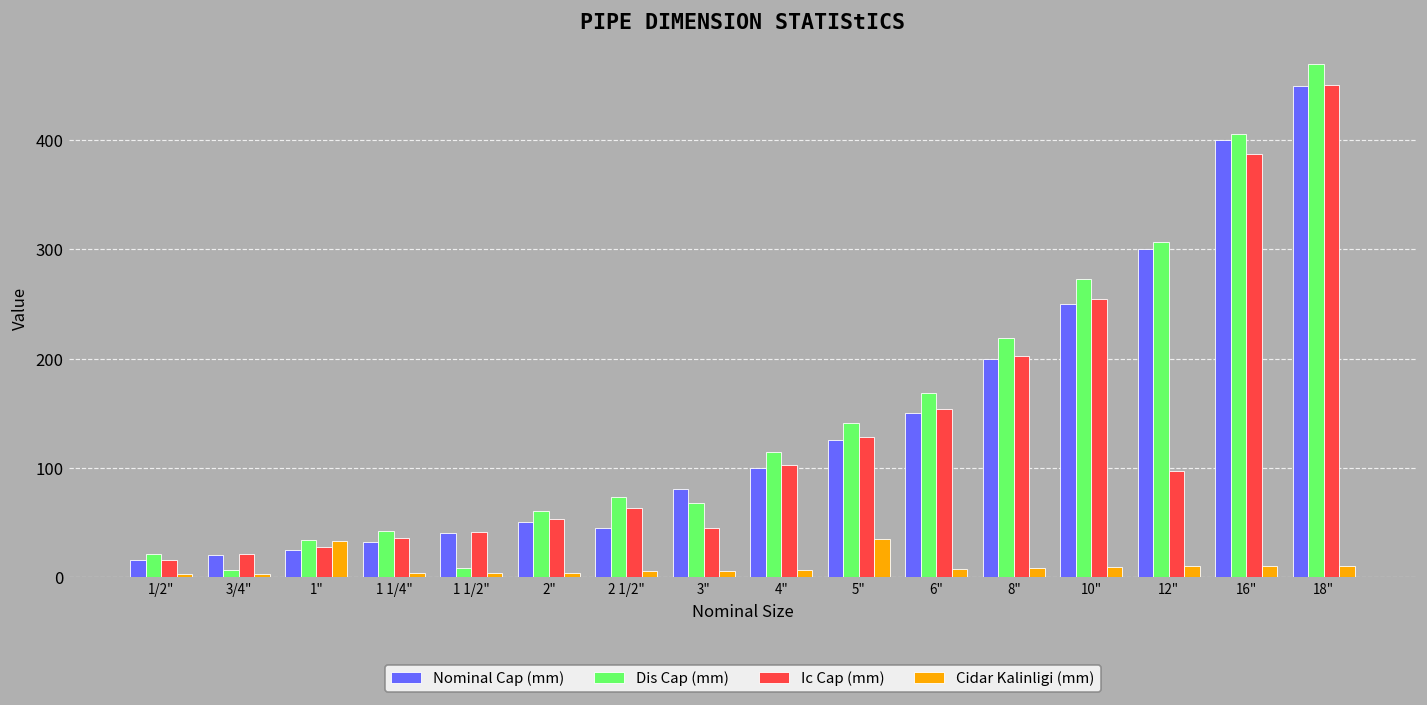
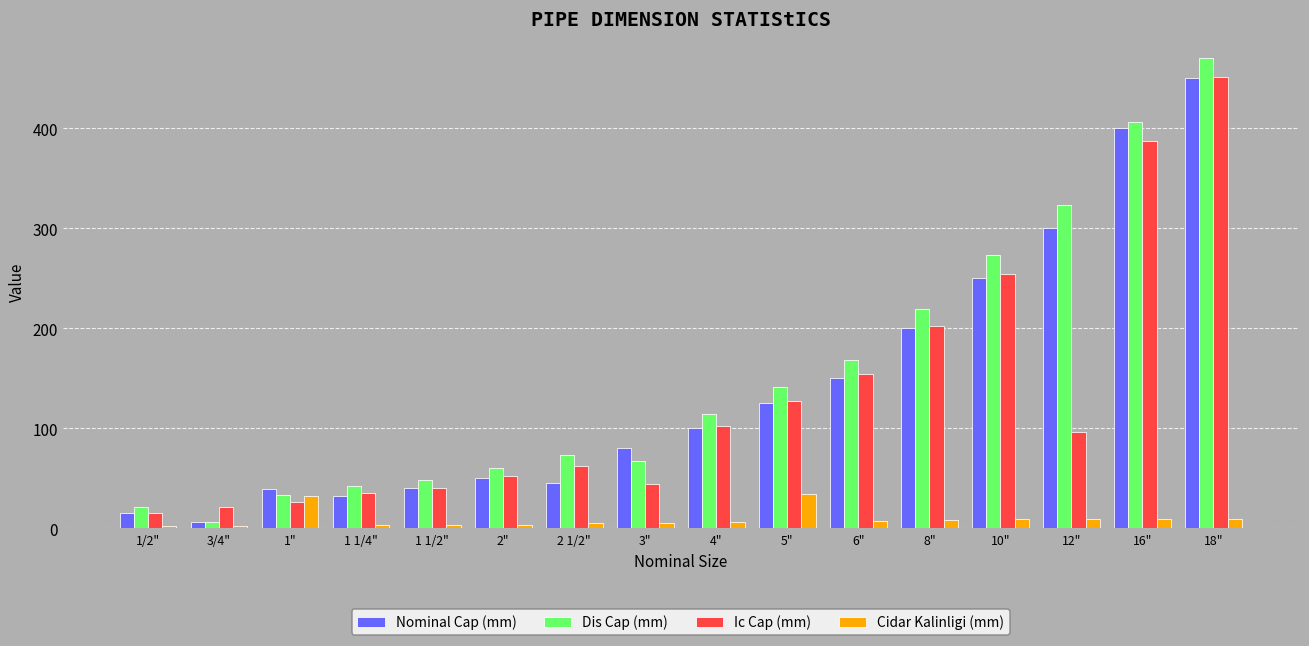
Nominal Cap (mm), 3/4": 20 -> 10
Nominal Cap (mm), 1": 30 -> 40
Dis Cap (mm), 1 1/2": 10 -> 50
Dis Cap (mm), 12": 310 -> 320
